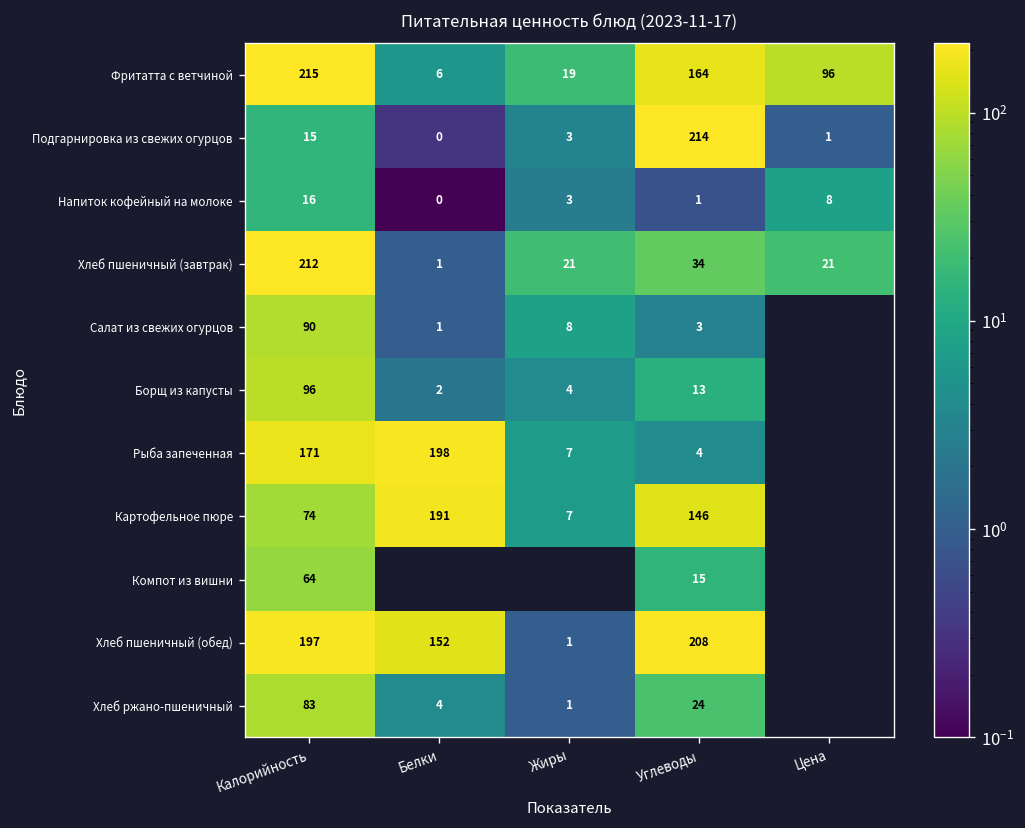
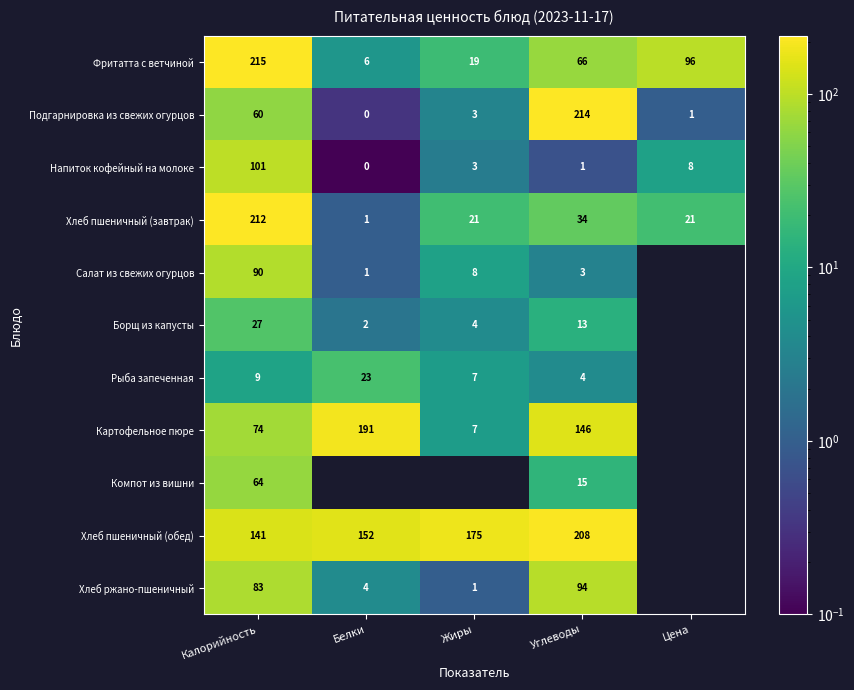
Фритатта с ветчиной, Углеводы: 164 -> 66
Подгарнировка из свежих огурцов, Калорийность: 15 -> 60
Напиток кофейный на молоке, Калорийность: 16 -> 101
Борщ из капусты, Калорийность: 96 -> 27
Рыба запеченная, Калорийность: 171 -> 9
Рыба запеченная, Белки: 198 -> 23
Хлеб пшеничный (обед), Калорийность: 197 -> 141
Хлеб пшеничный (обед), Жиры: 1 -> 175
Хлеб ржано-пшеничный, Углеводы: 24 -> 94
